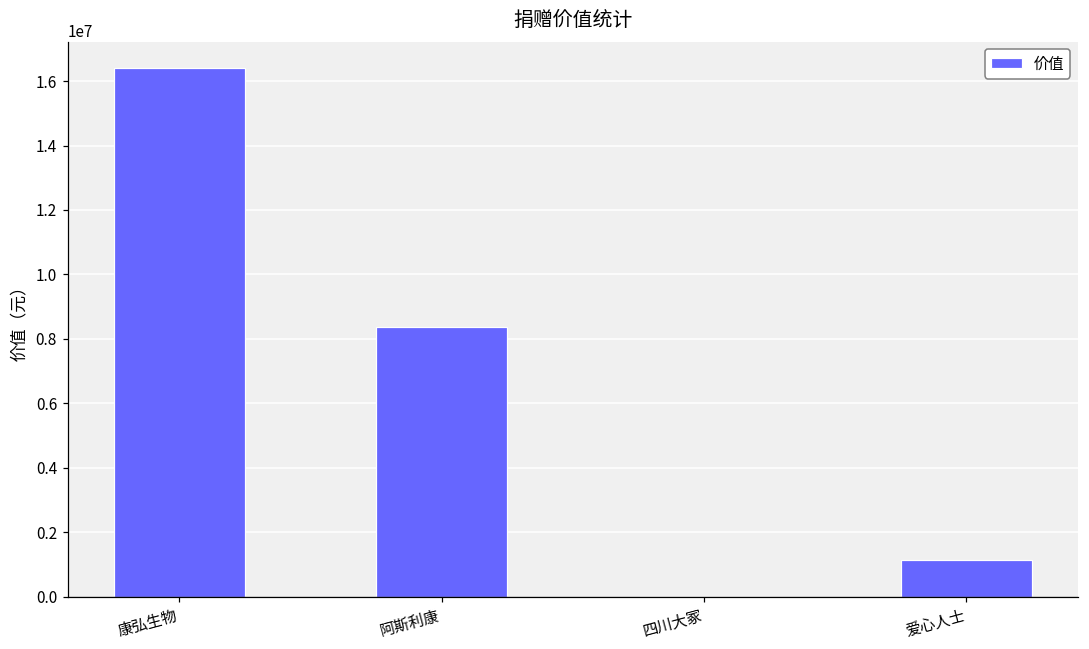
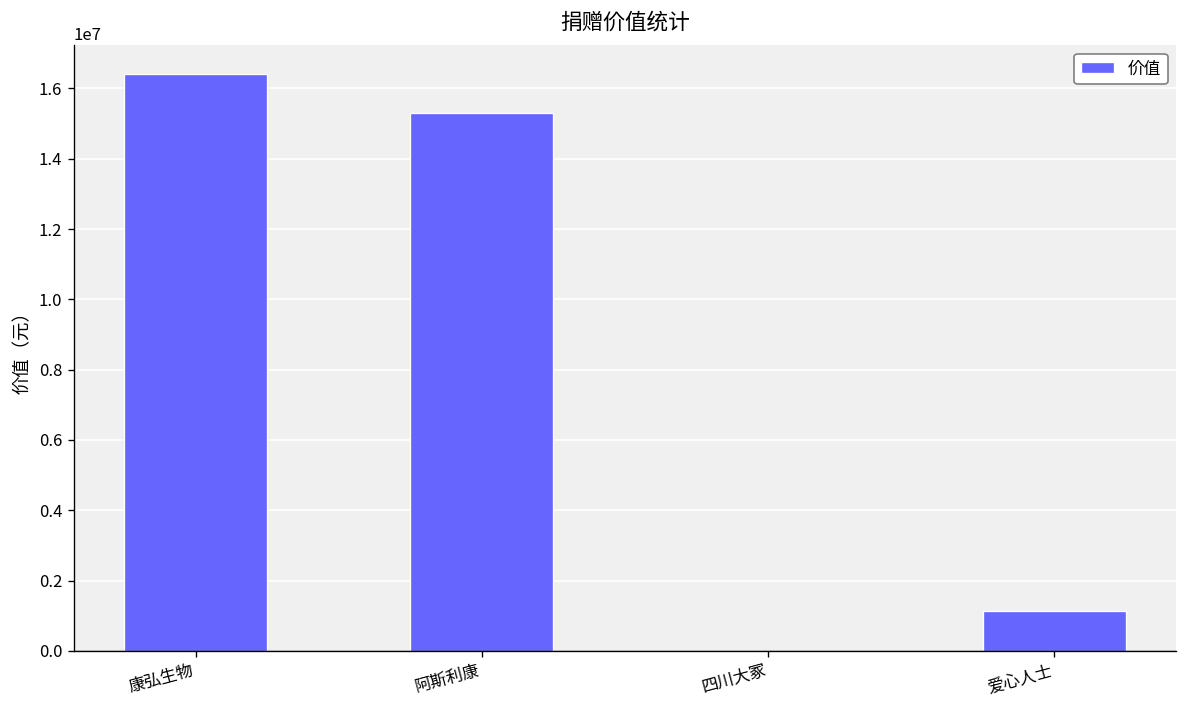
阿斯利康: 8400000 -> 15300000
